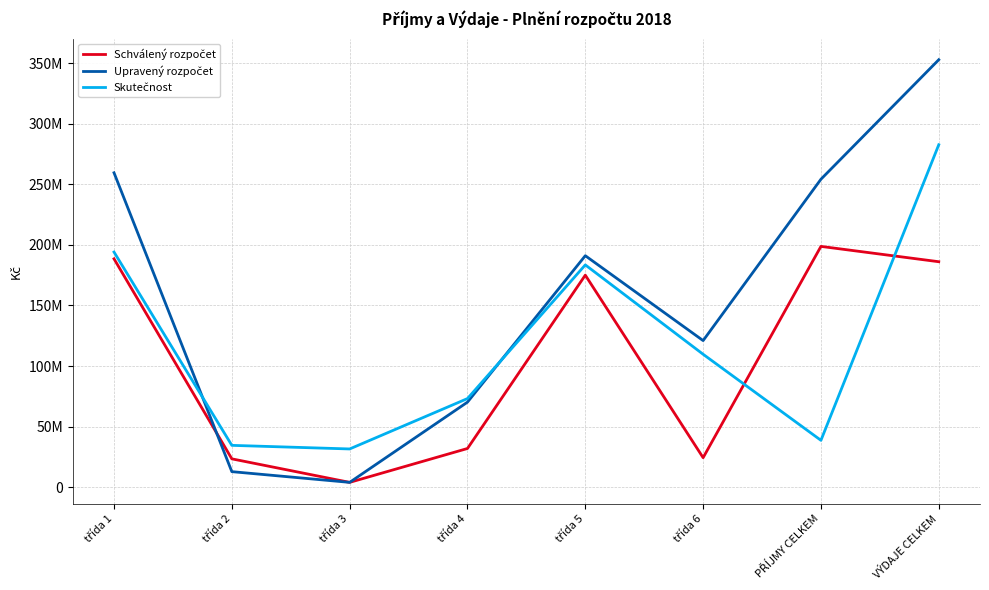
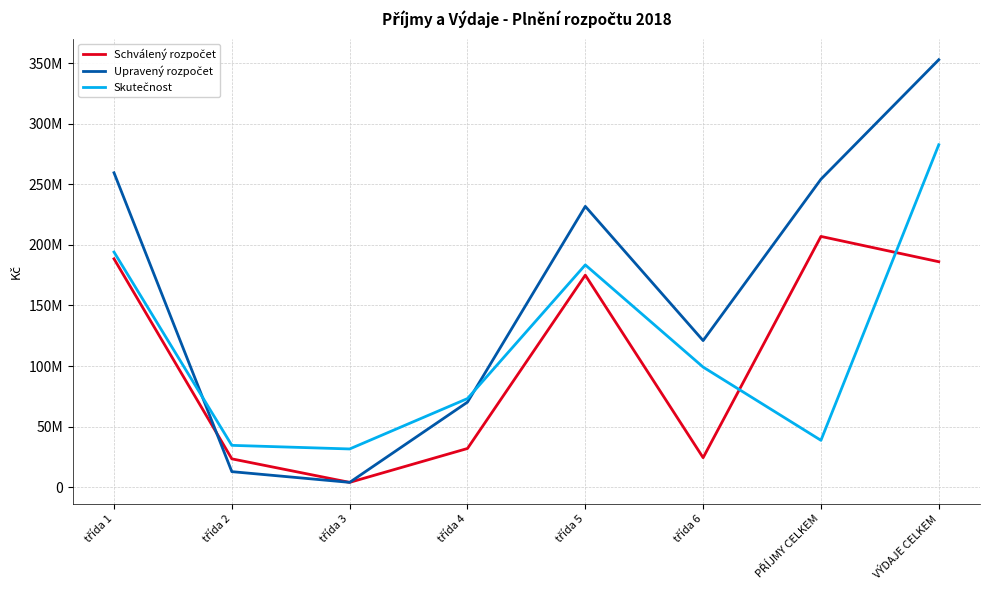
Upravený rozpočet, třída 5: 191000000 -> 232000000
Skutečnost, třída 6: 110000000 -> 99000000
Schválený rozpočet, PŘÍJMY CELKEM: 199000000 -> 207000000
